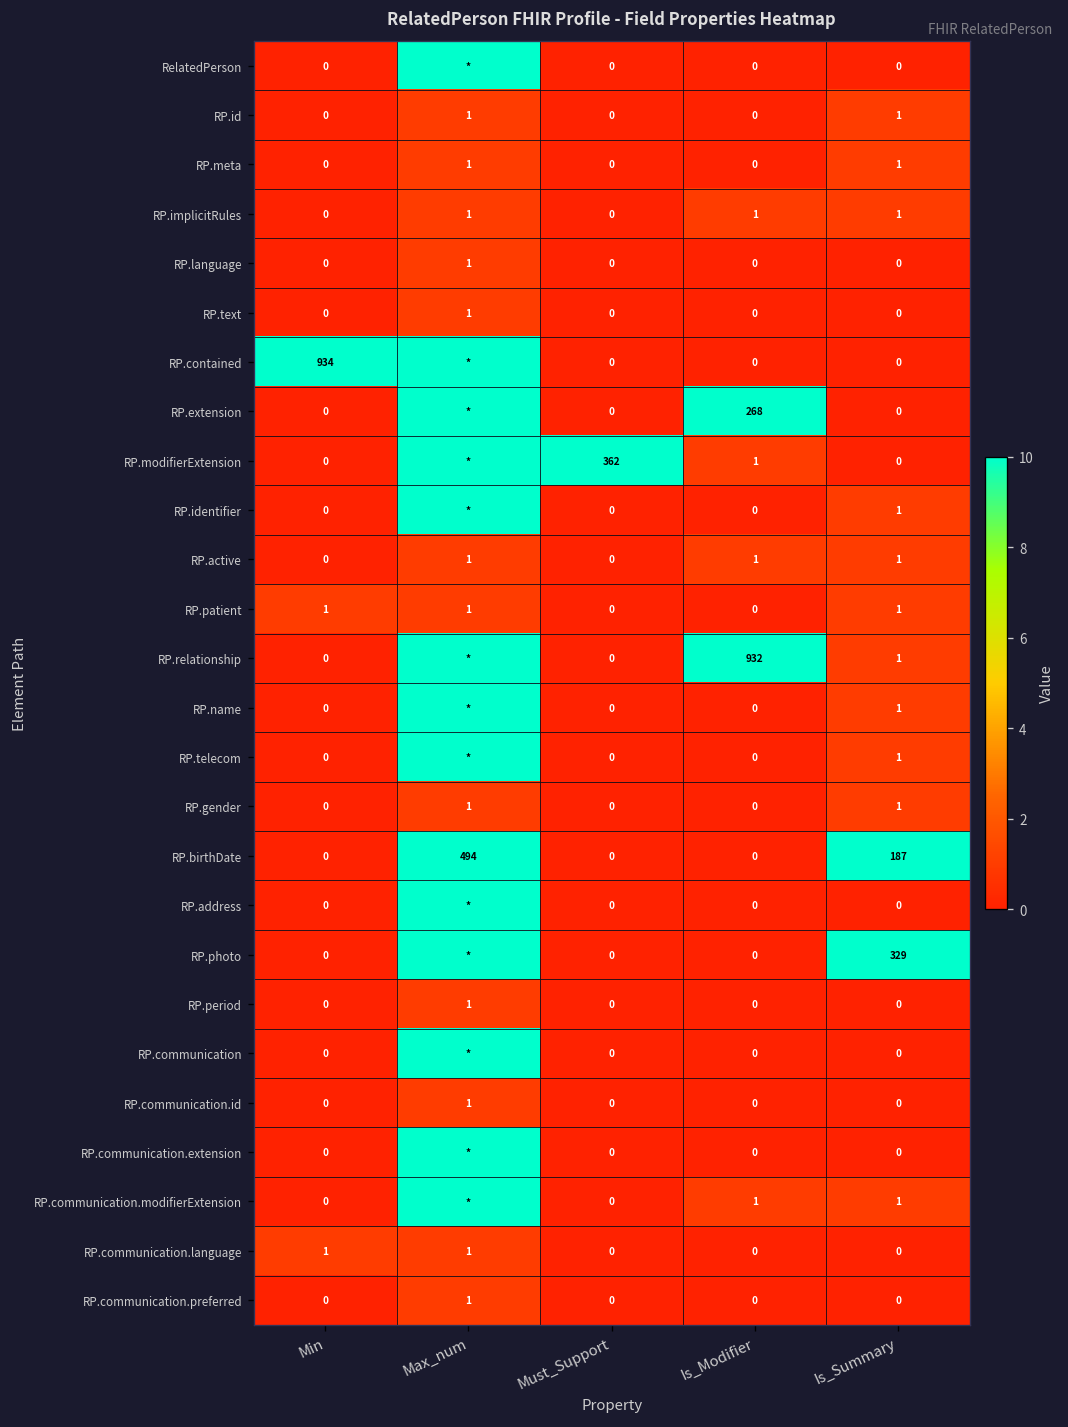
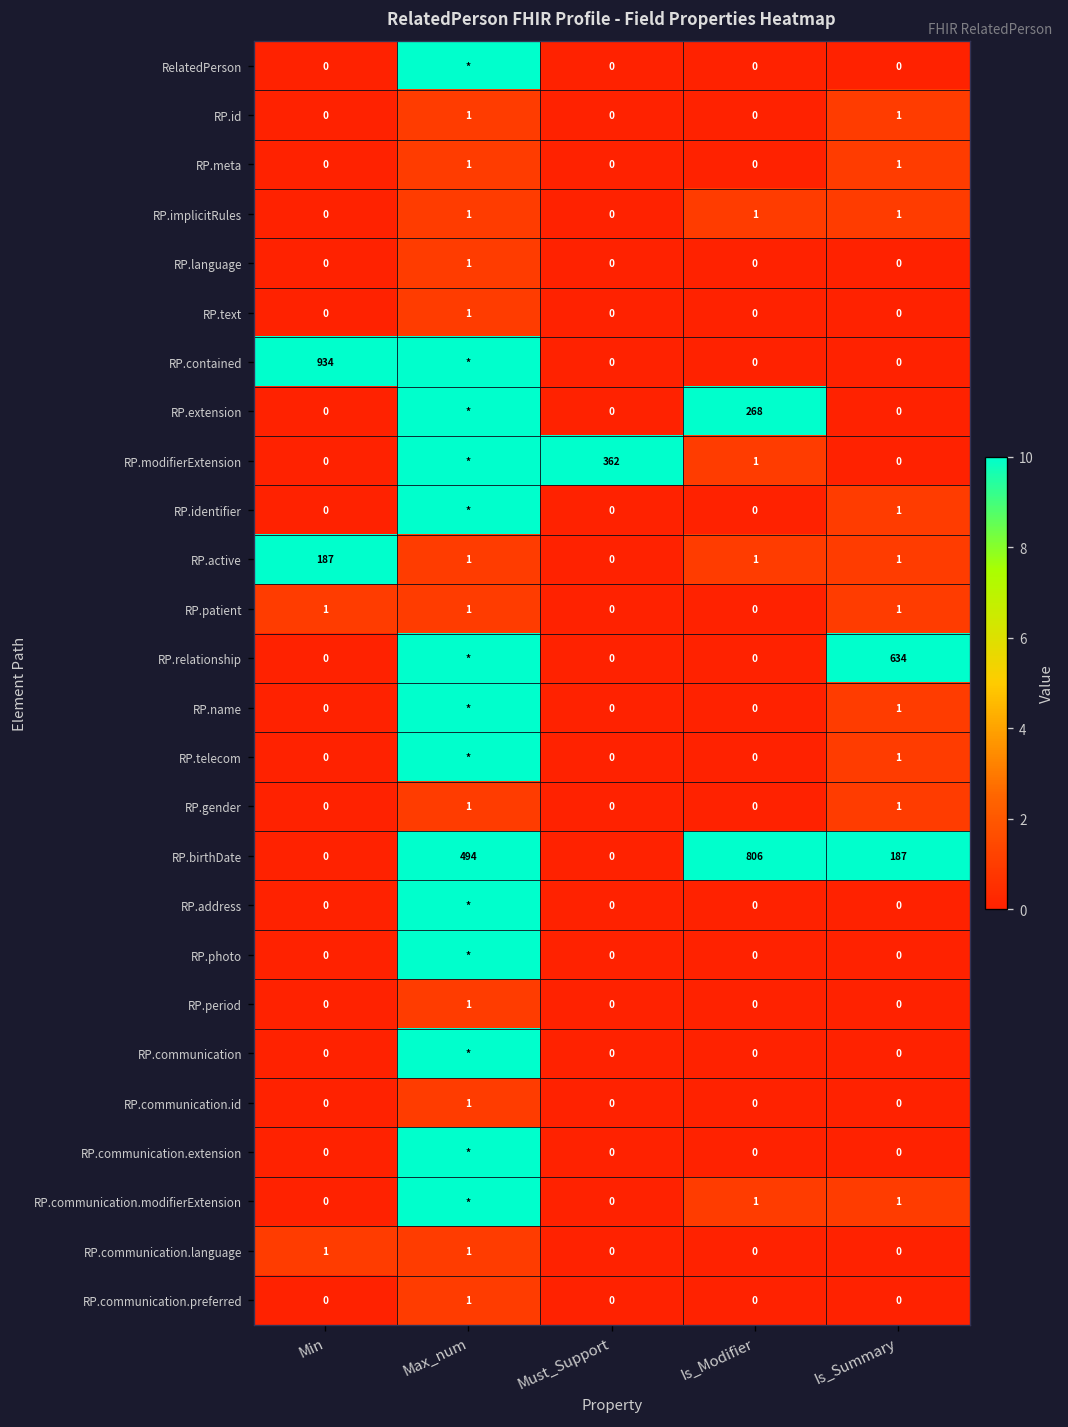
RP.active, Min: 0 -> 187
RP.relationship, Is_Modifier: 932 -> 0
RP.relationship, Is_Summary: 1 -> 634
RP.birthDate, Is_Modifier: 0 -> 806
RP.photo, Is_Summary: 329 -> 0
